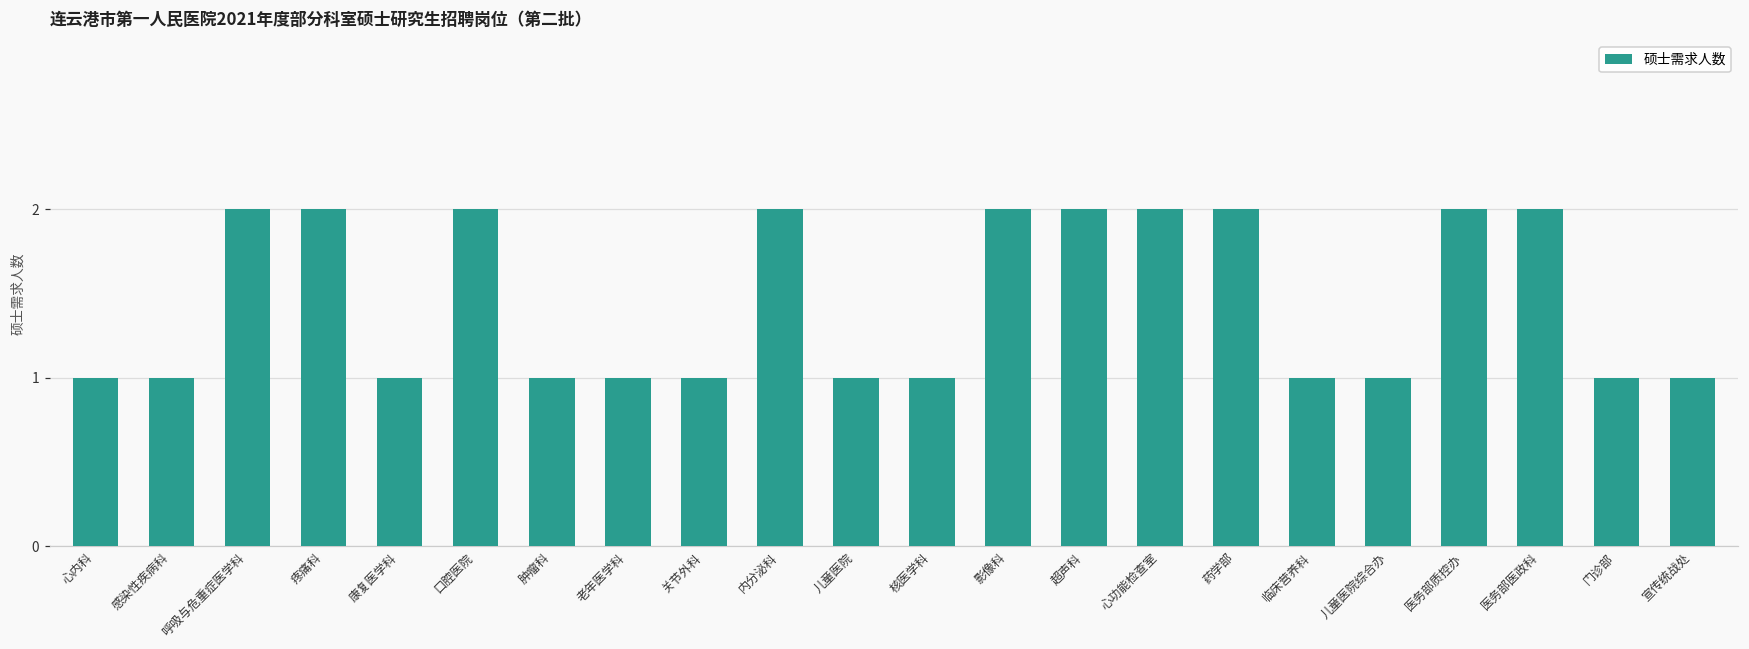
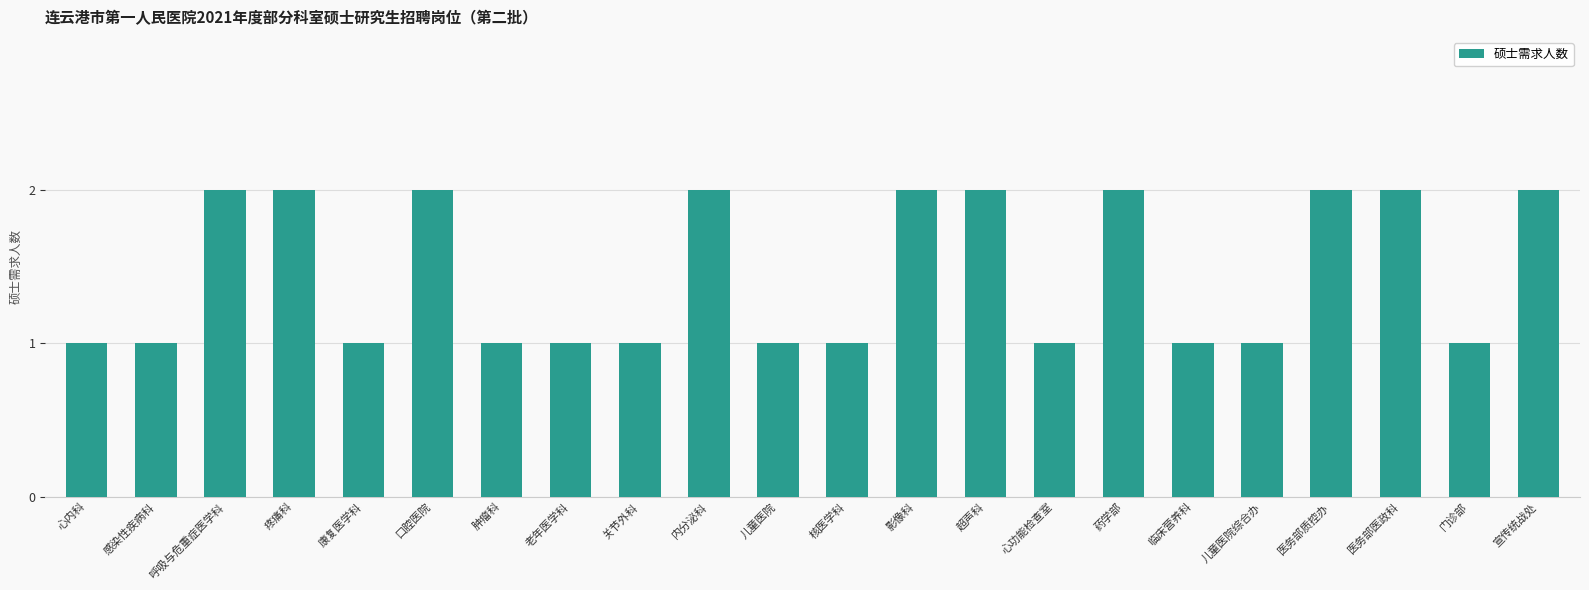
心功能检查室: 2 -> 1
宣传统战处: 1 -> 2
